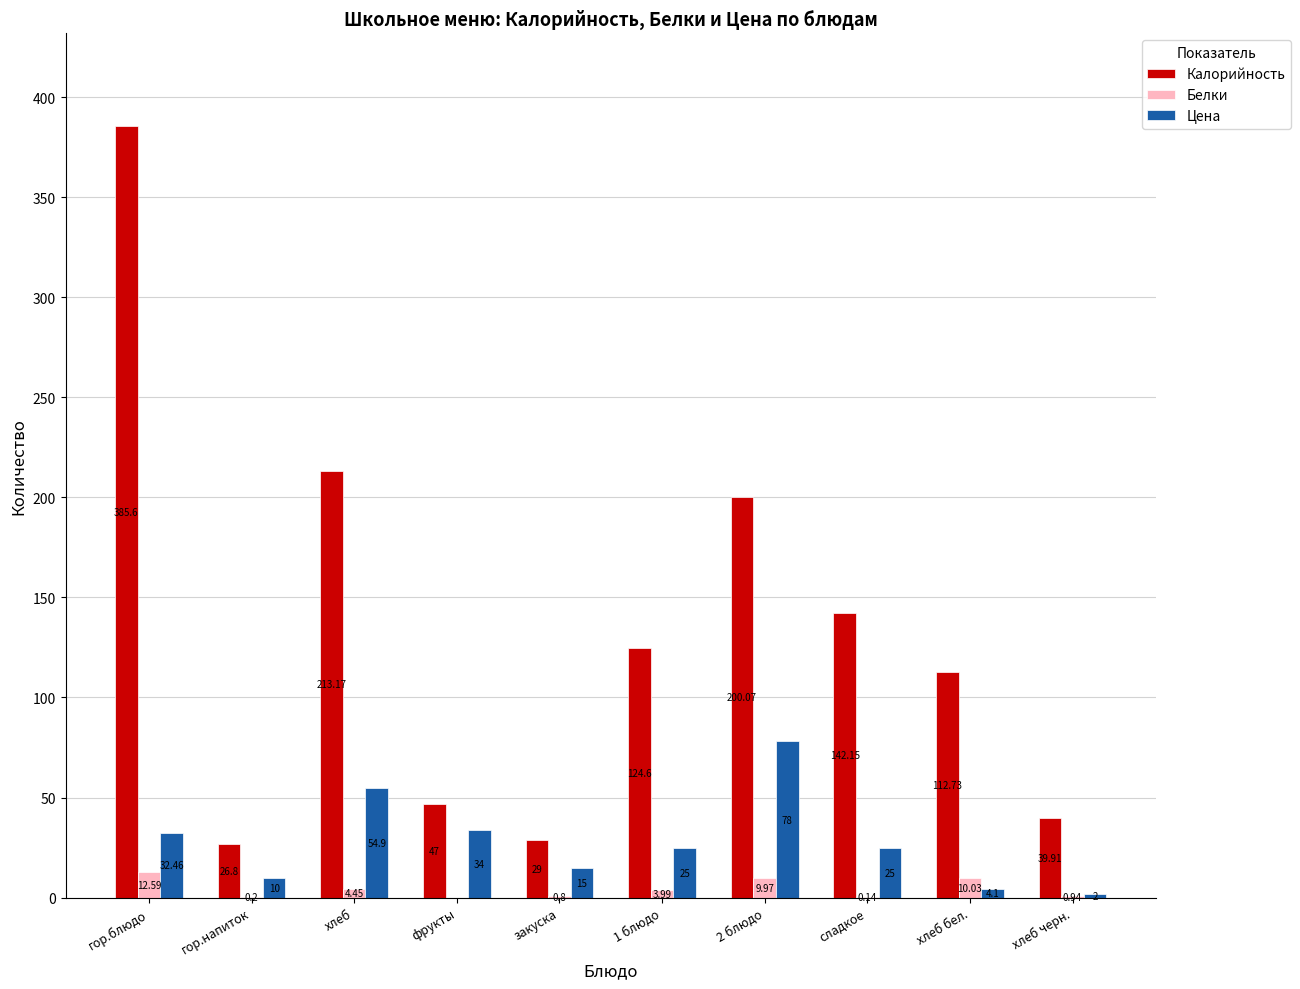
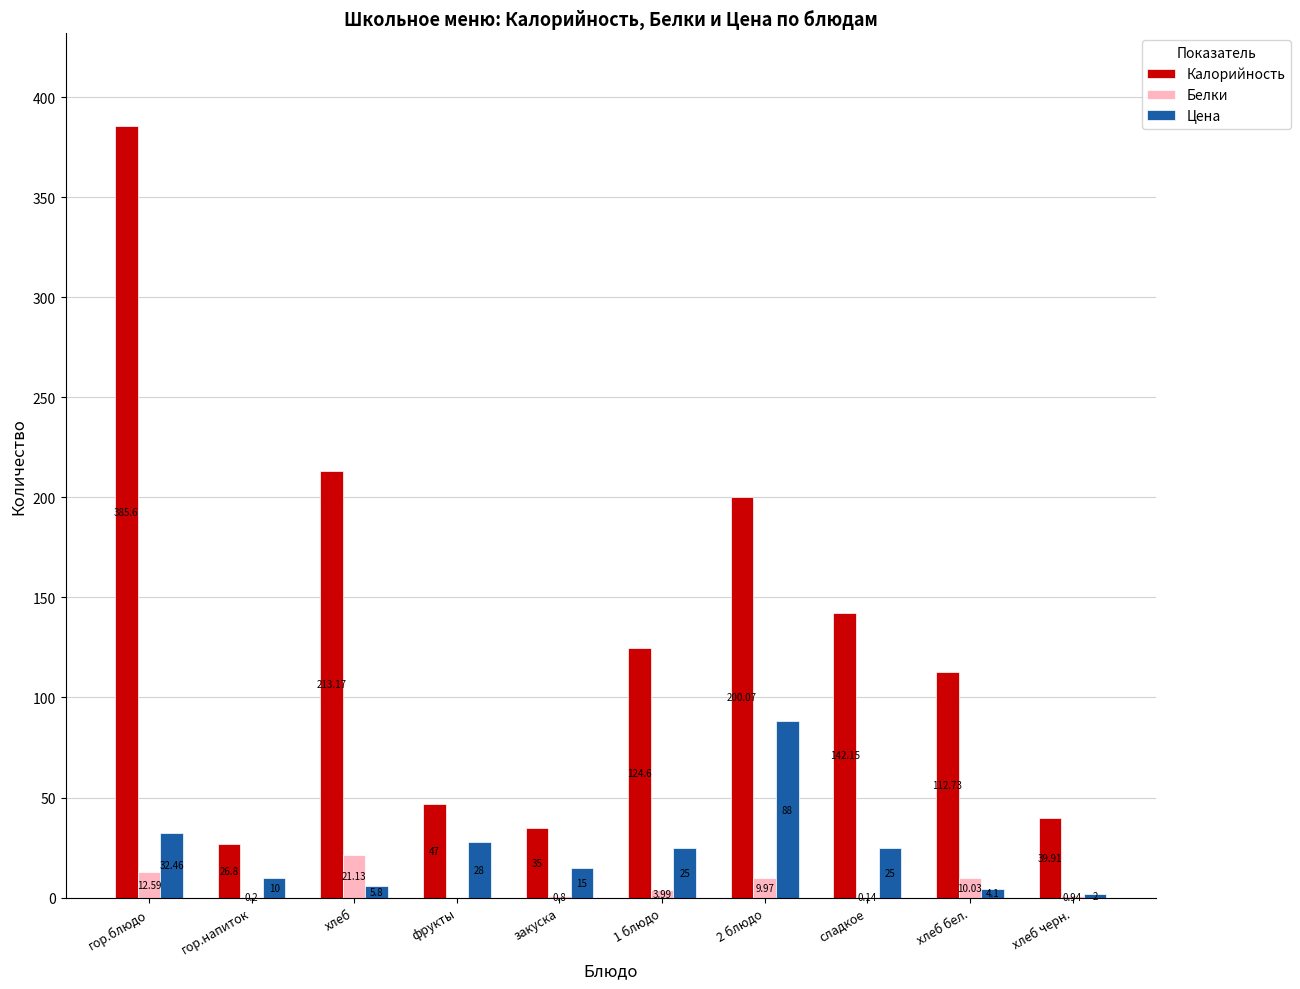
Белки, хлеб: 4.45 -> 21.13
Цена, хлеб: 54.9 -> 5.8
Цена, фрукты: 34 -> 28
Калорийность, закуска: 29 -> 35
Цена, 2 блюдо: 78 -> 88
